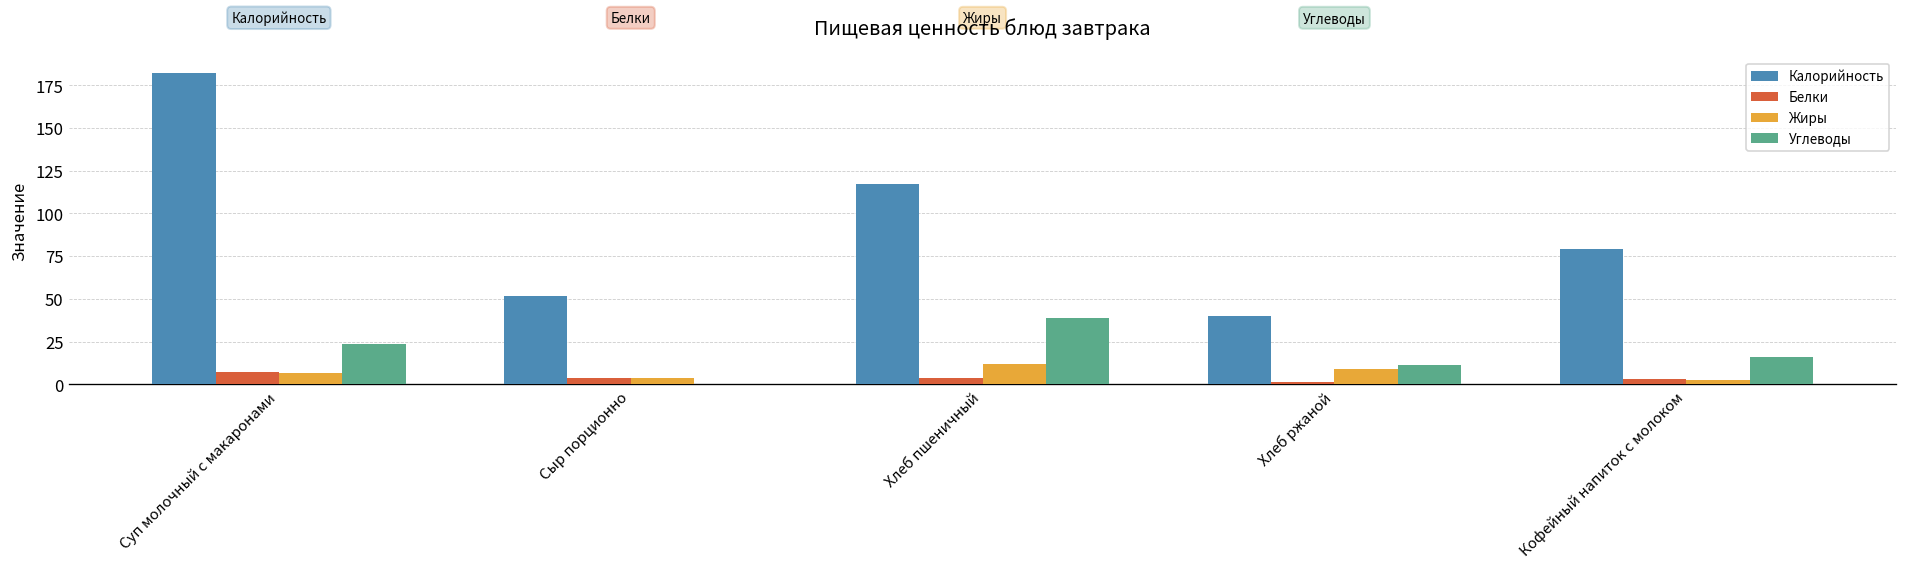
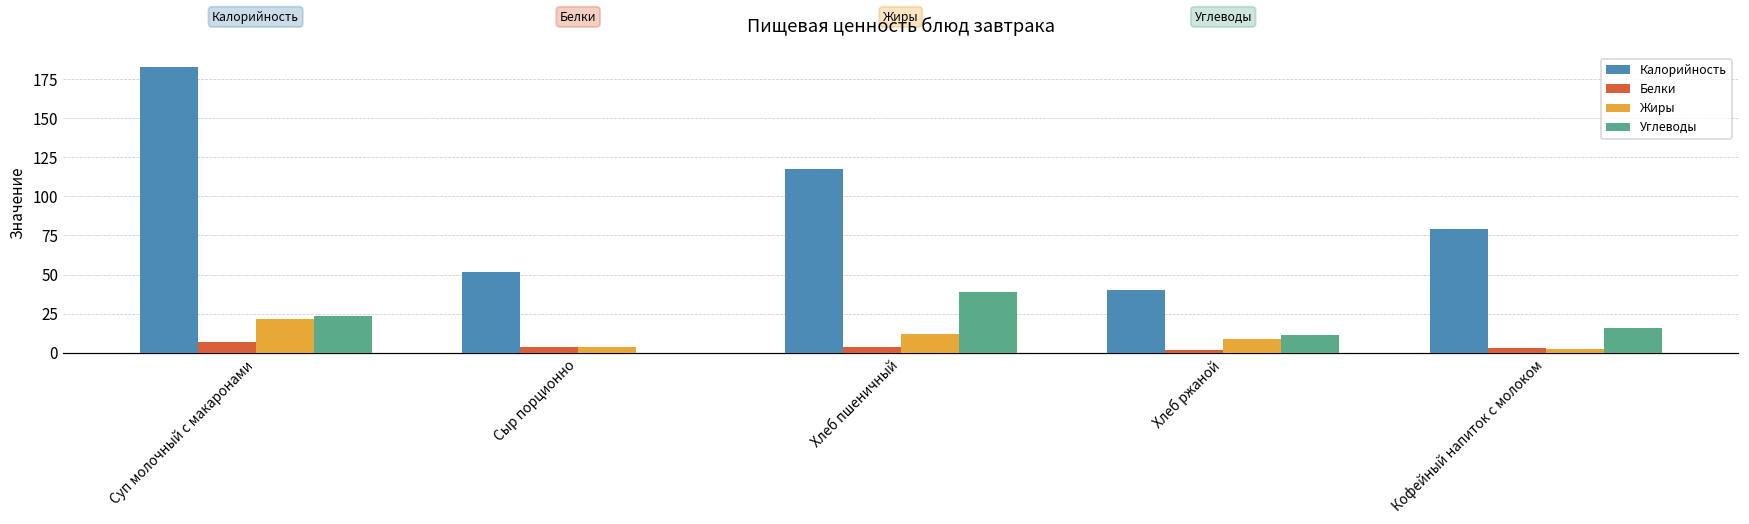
Жиры, Суп молочный с макаронами: 7 -> 22
